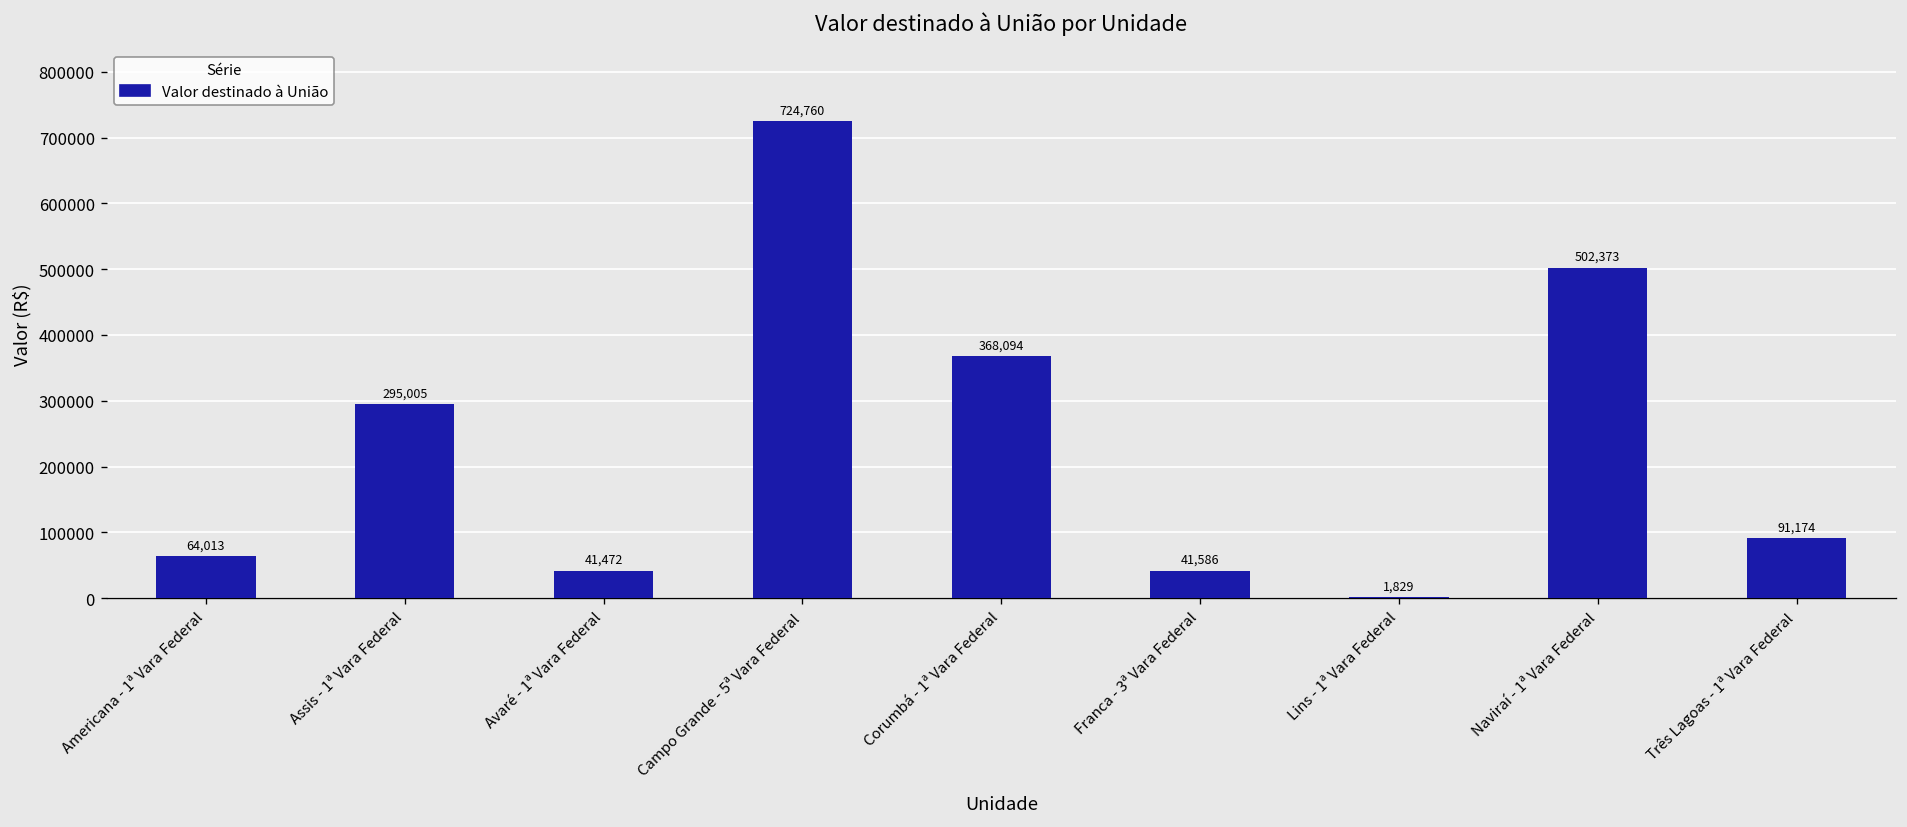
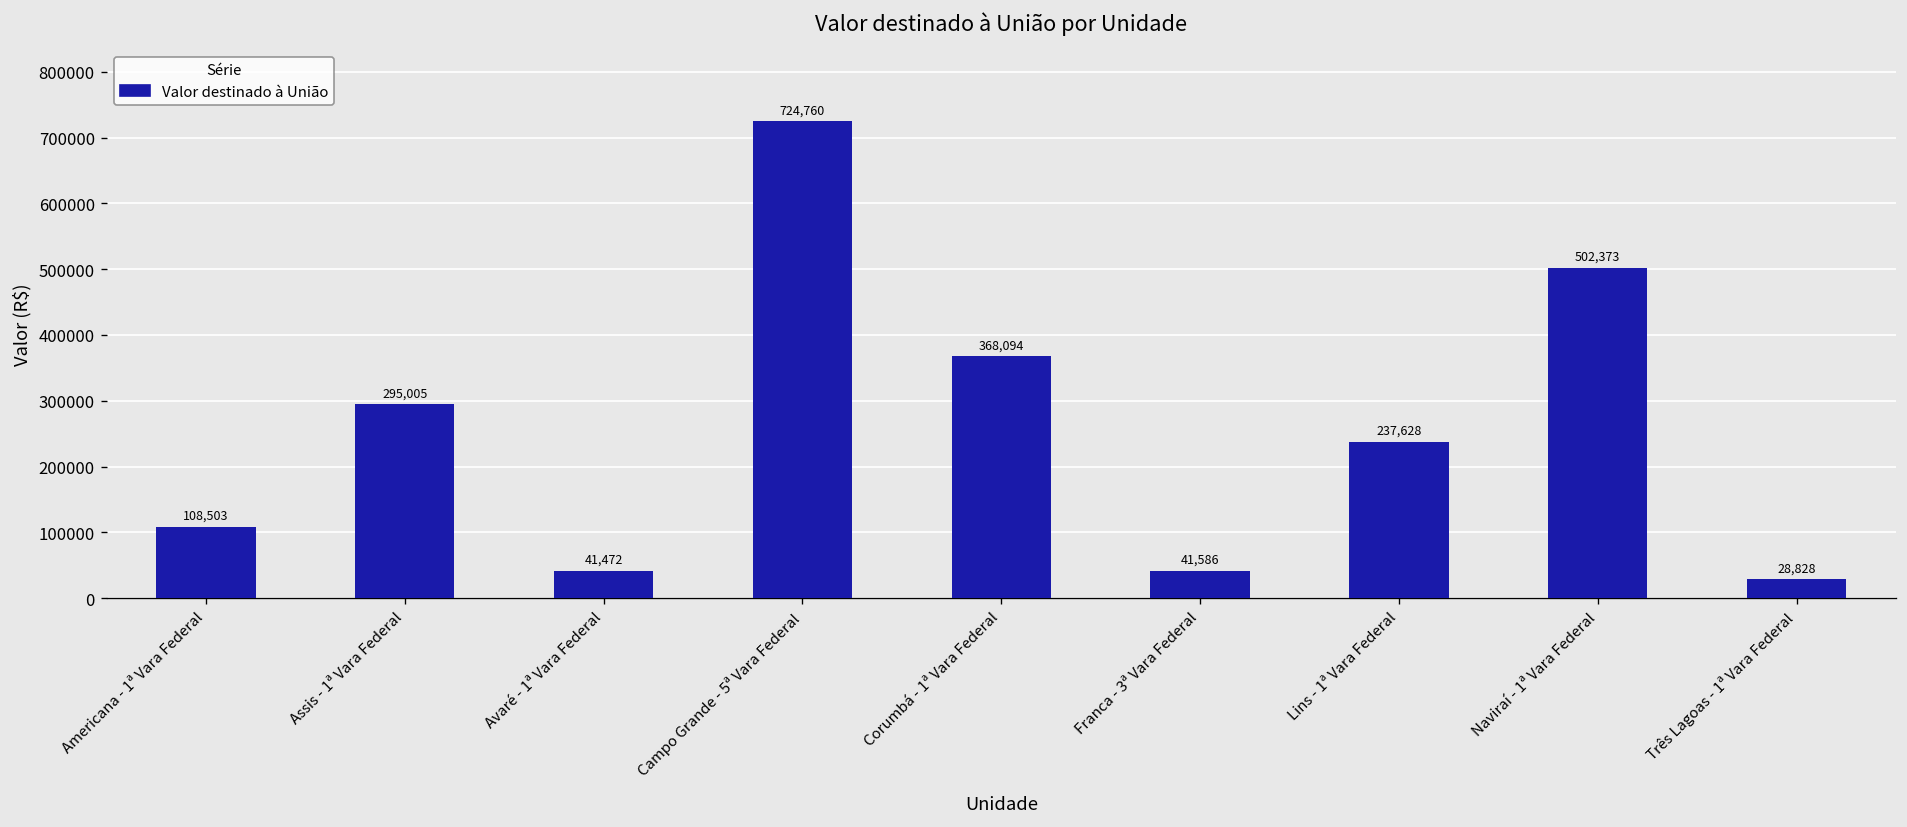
Americana - 1ª Vara Federal: 64,013 -> 108,503
Lins - 1ª Vara Federal: 1,829 -> 237,628
Três Lagoas - 1ª Vara Federal: 91,174 -> 28,828
